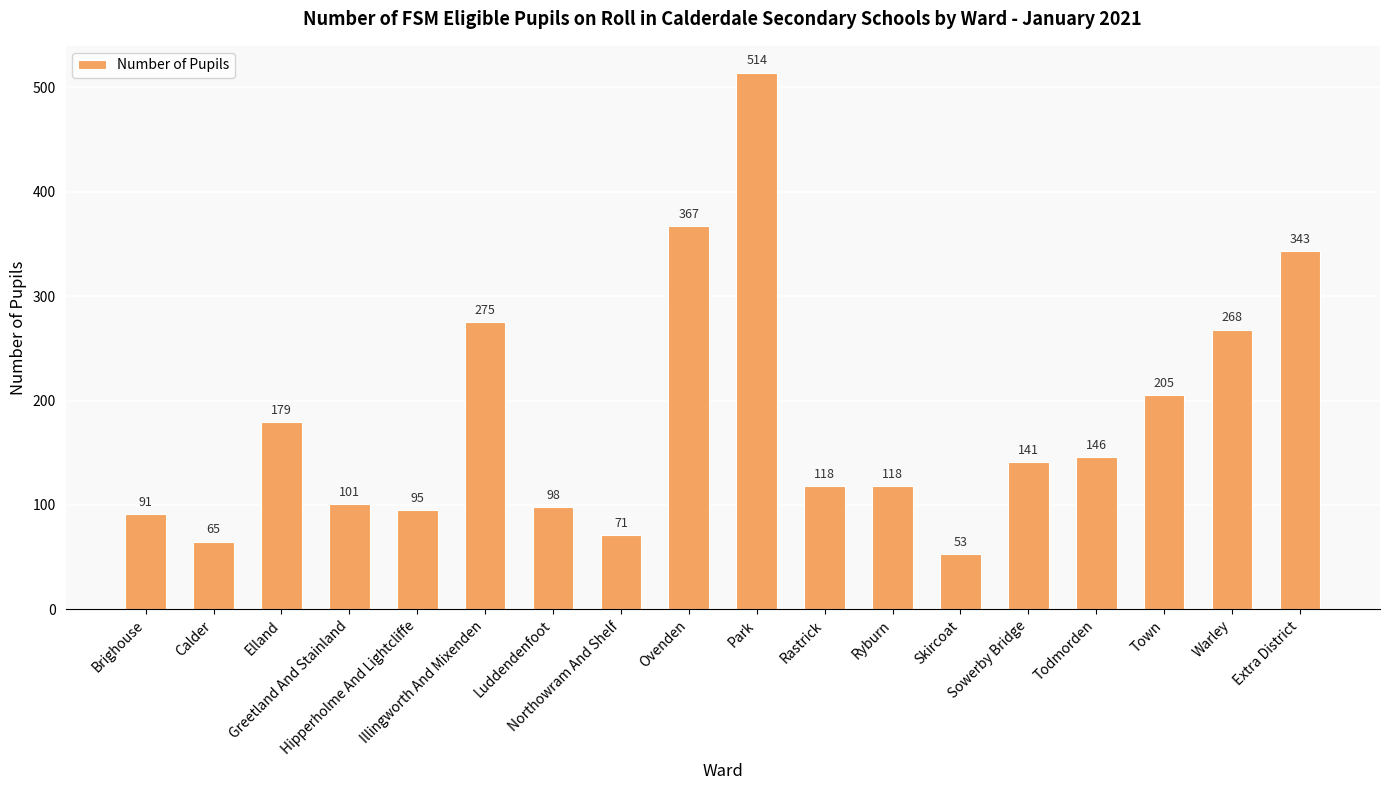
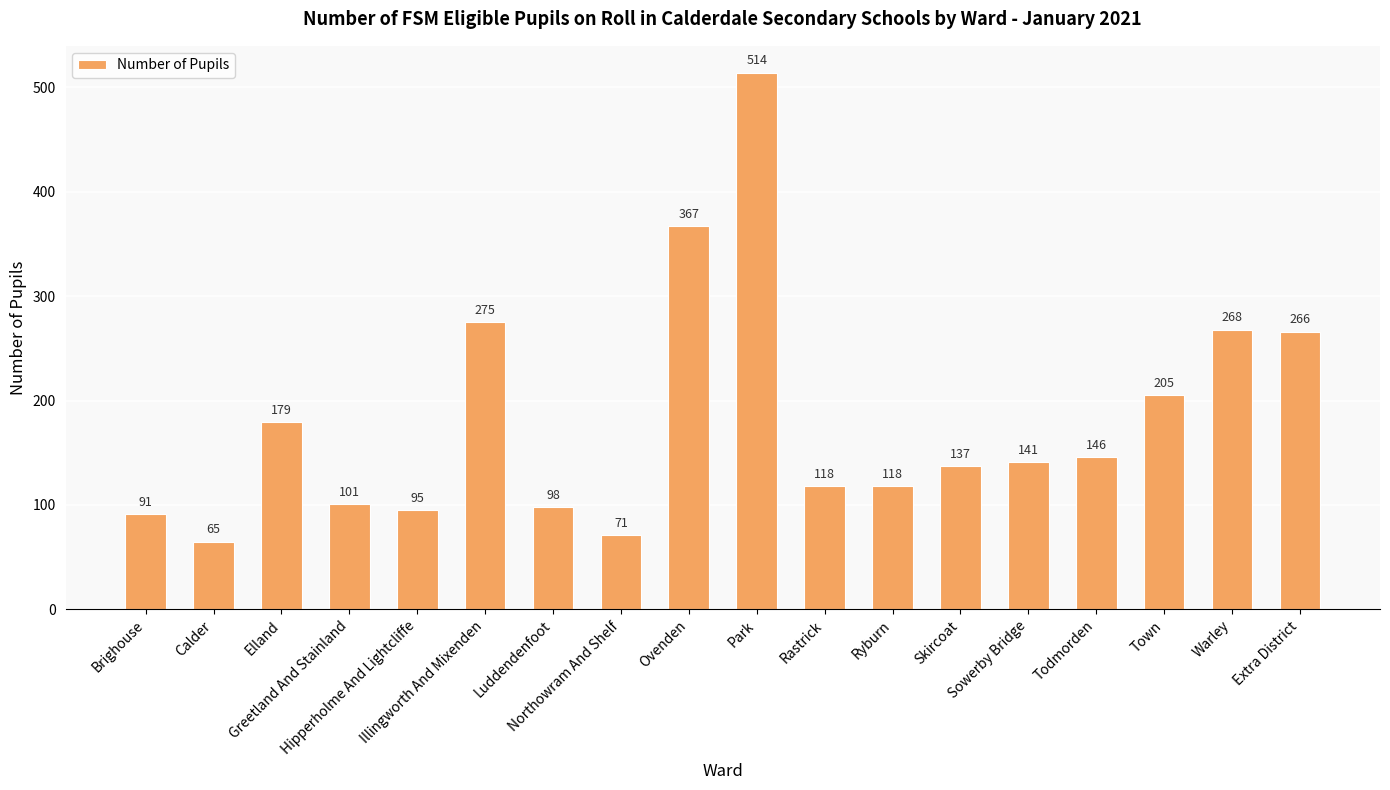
Skircoat: 53 -> 137
Extra District: 343 -> 266
